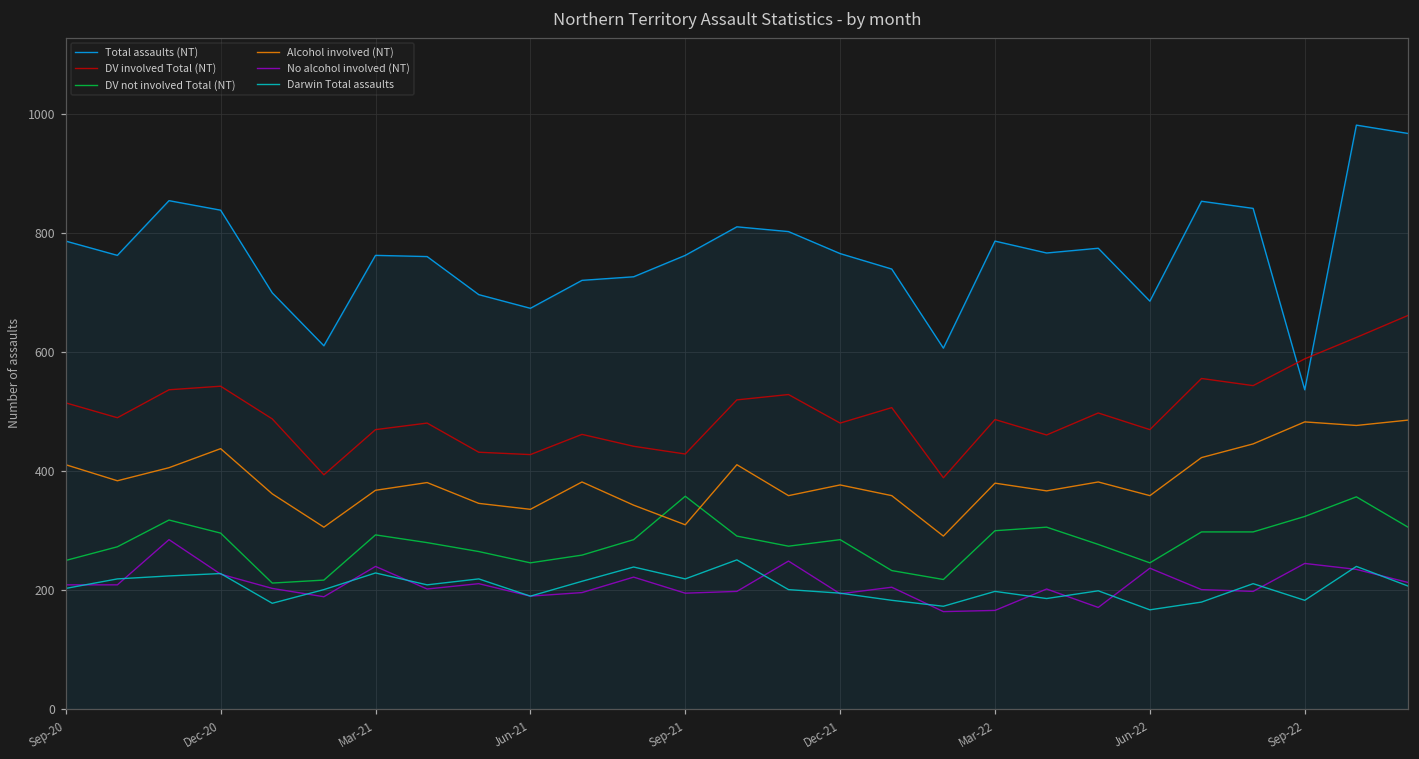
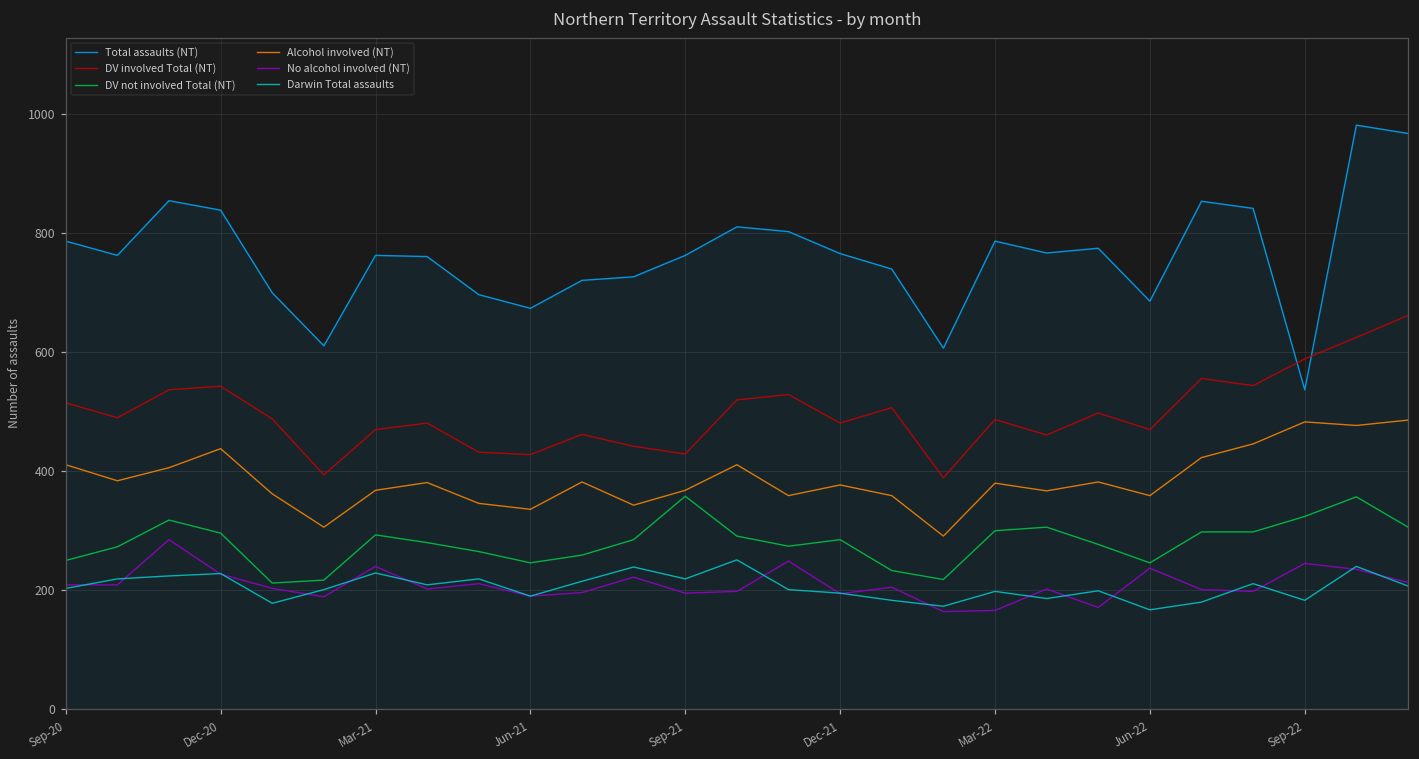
Alcohol involved (NT), Sep-21: 310 -> 370
